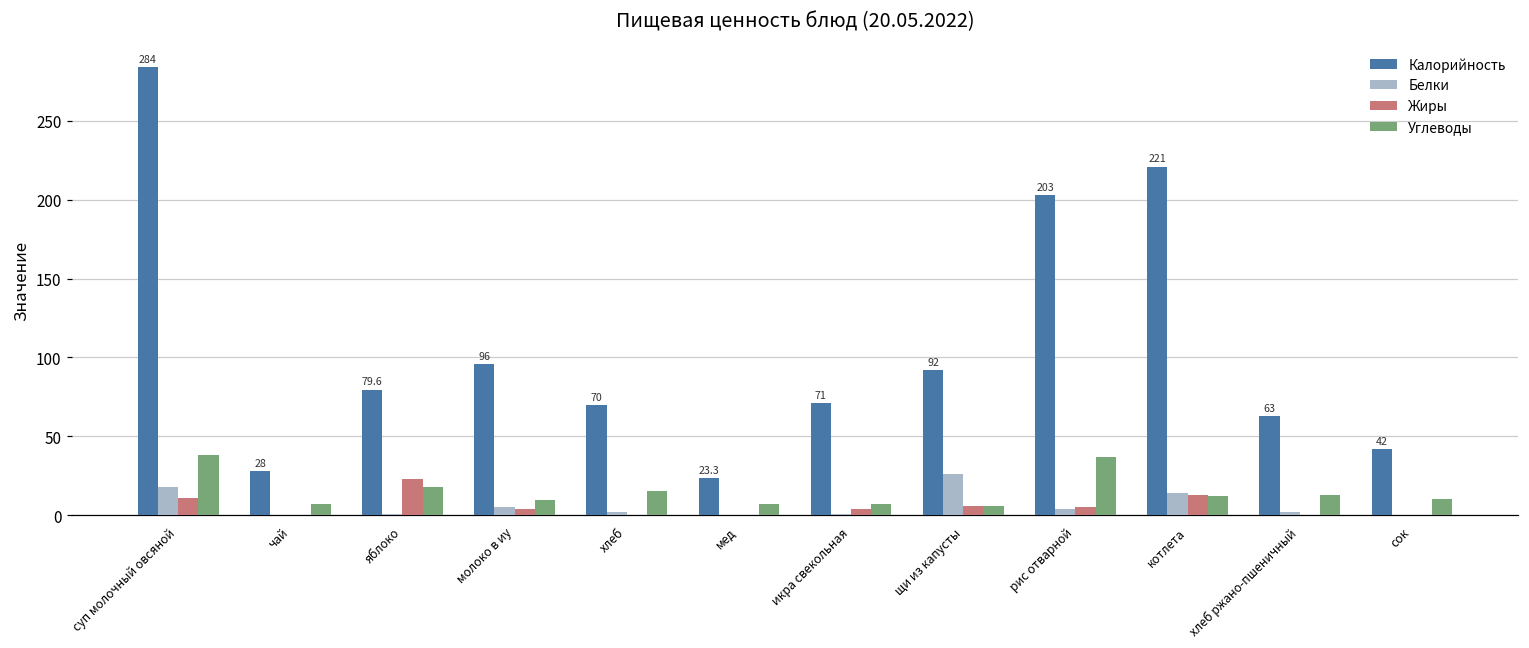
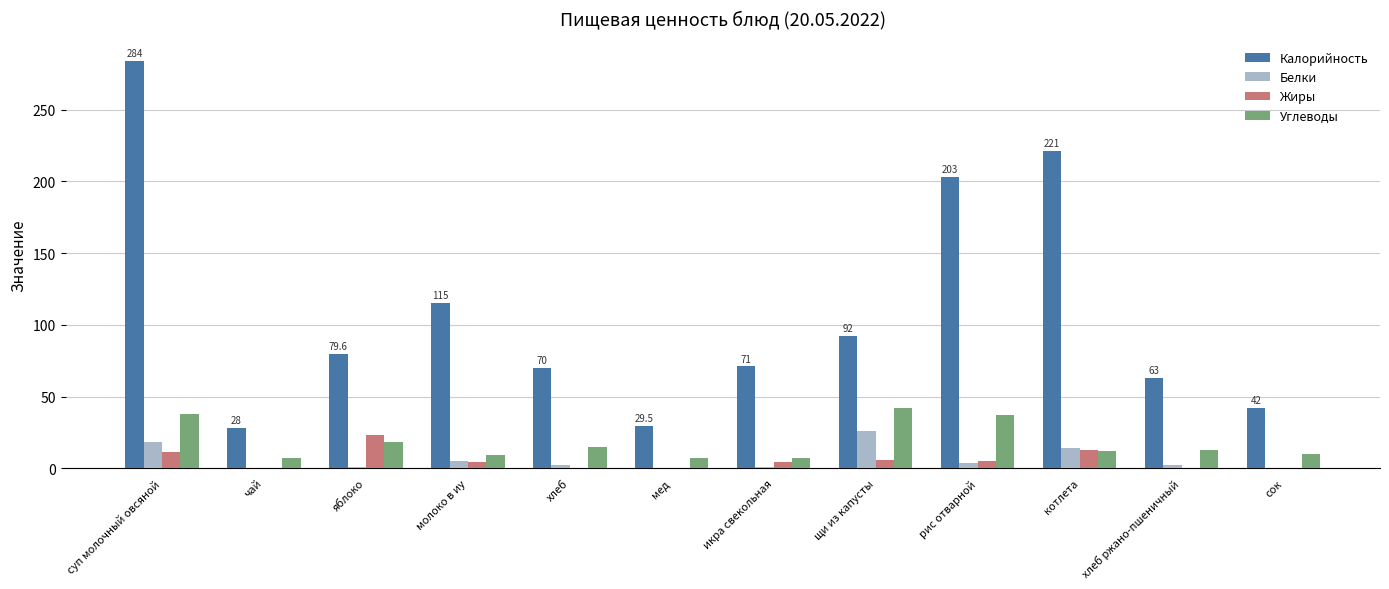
Калорийность, молоко в иу: 96 -> 115
Калорийность, мед: 23.3 -> 29.5
Углеводы, щи из капусты: 6 -> 42
